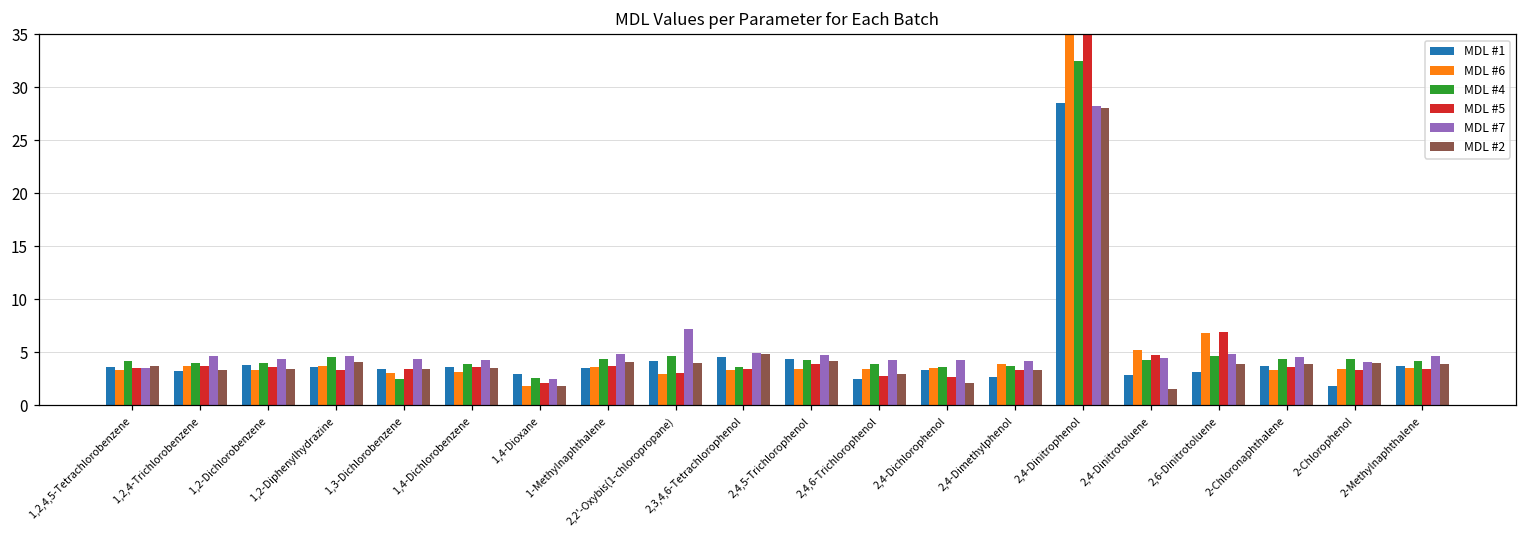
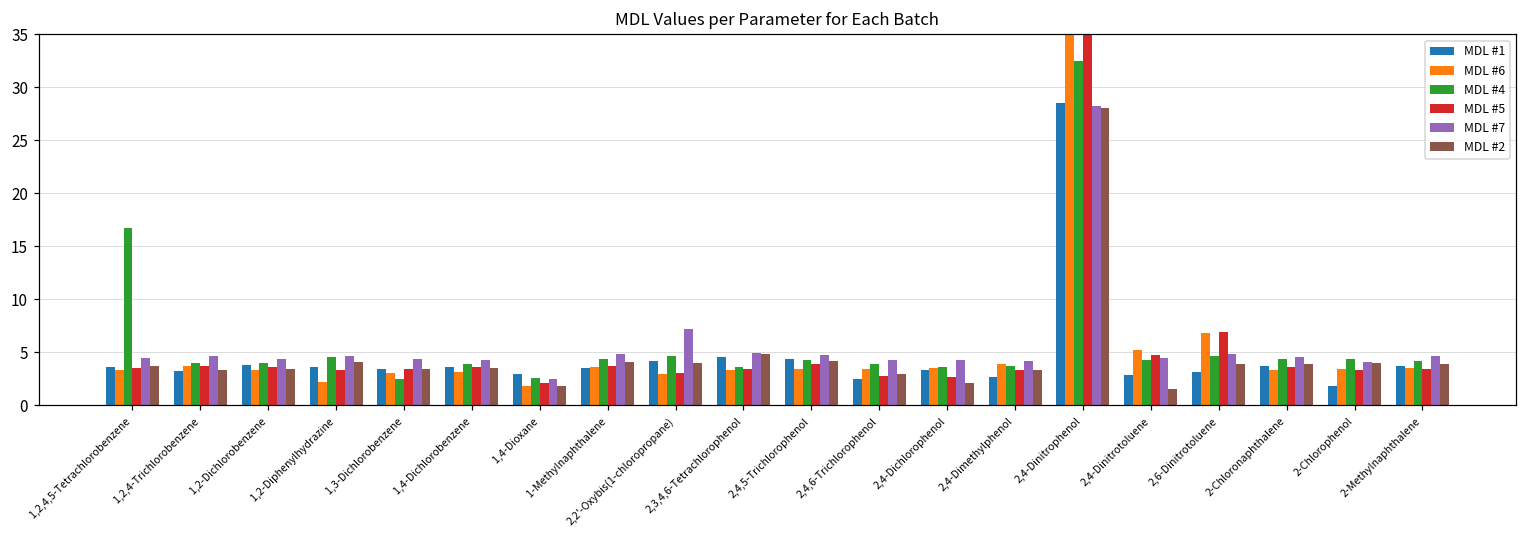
MDL #4, 1,2,4,5-Tetrachlorobenzene: 4 -> 17
MDL #7, 1,2,4,5-Tetrachlorobenzene: 3 -> 4
MDL #6, 1,2-Diphenylhydrazine: 4 -> 2
